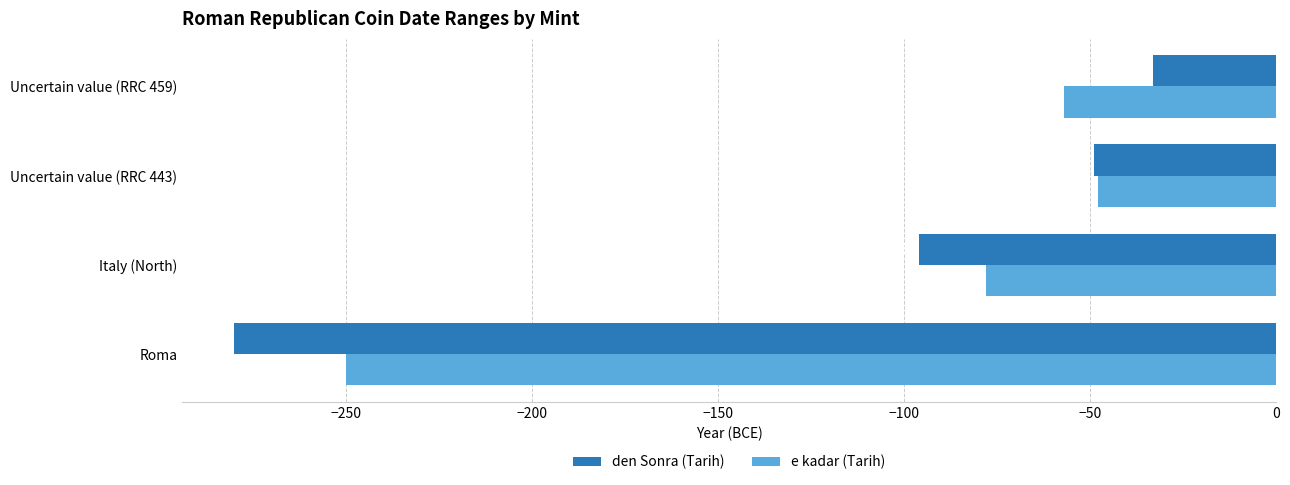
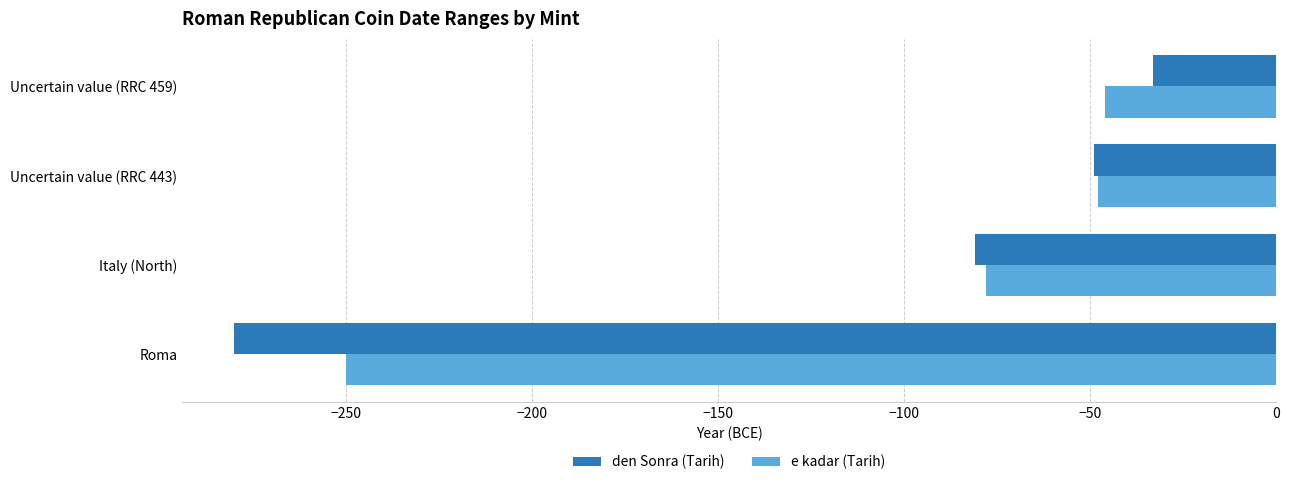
e kadar (Tarih), Uncertain value (RRC 459): -57 -> -46
den Sonra (Tarih), Italy (North): -96 -> -81
